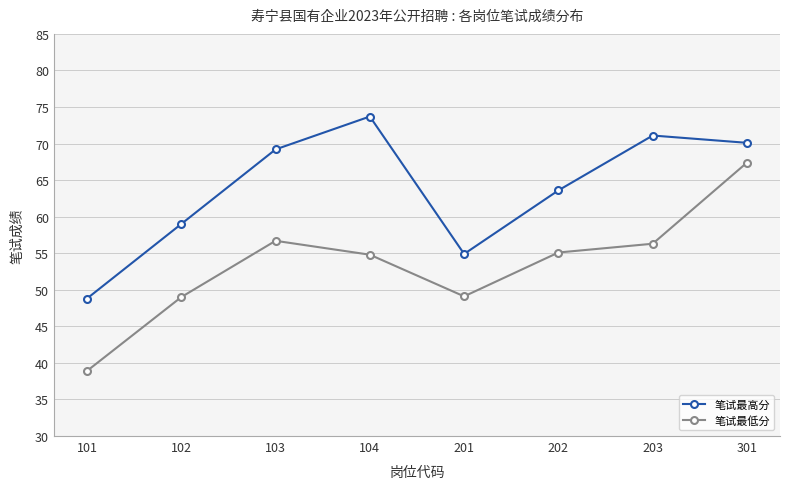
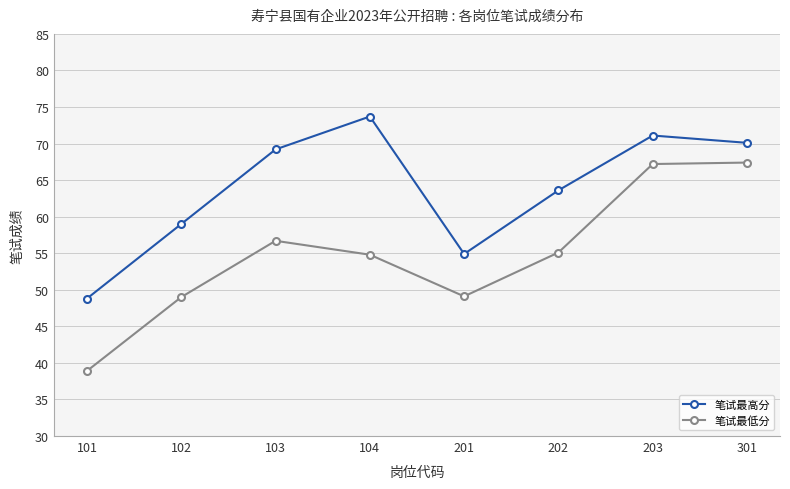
笔试最低分, 203: 56 -> 67
